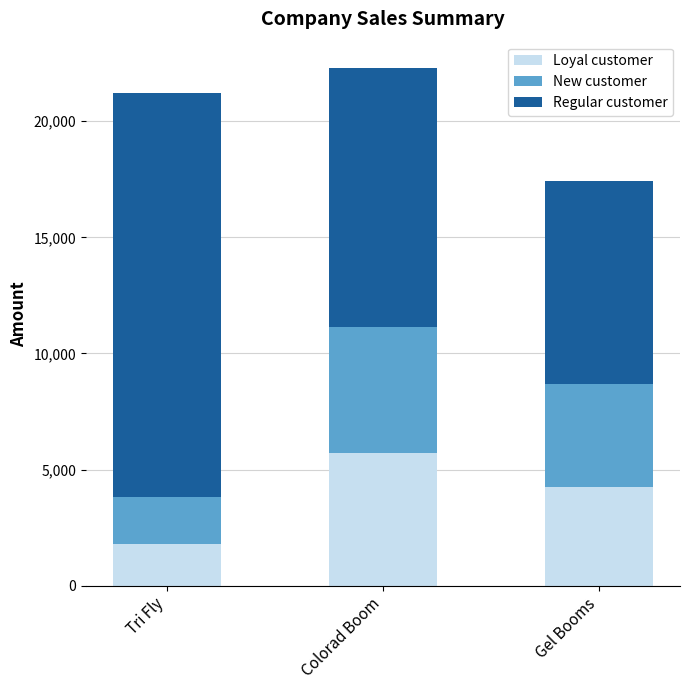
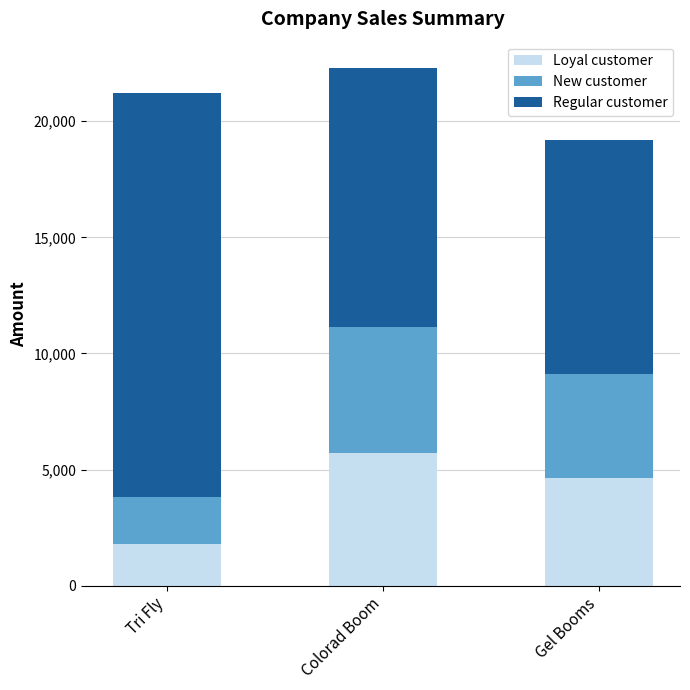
Loyal customer, Gel Booms: 4,200 -> 4,600
Regular customer, Gel Booms: 8,700 -> 10,100
